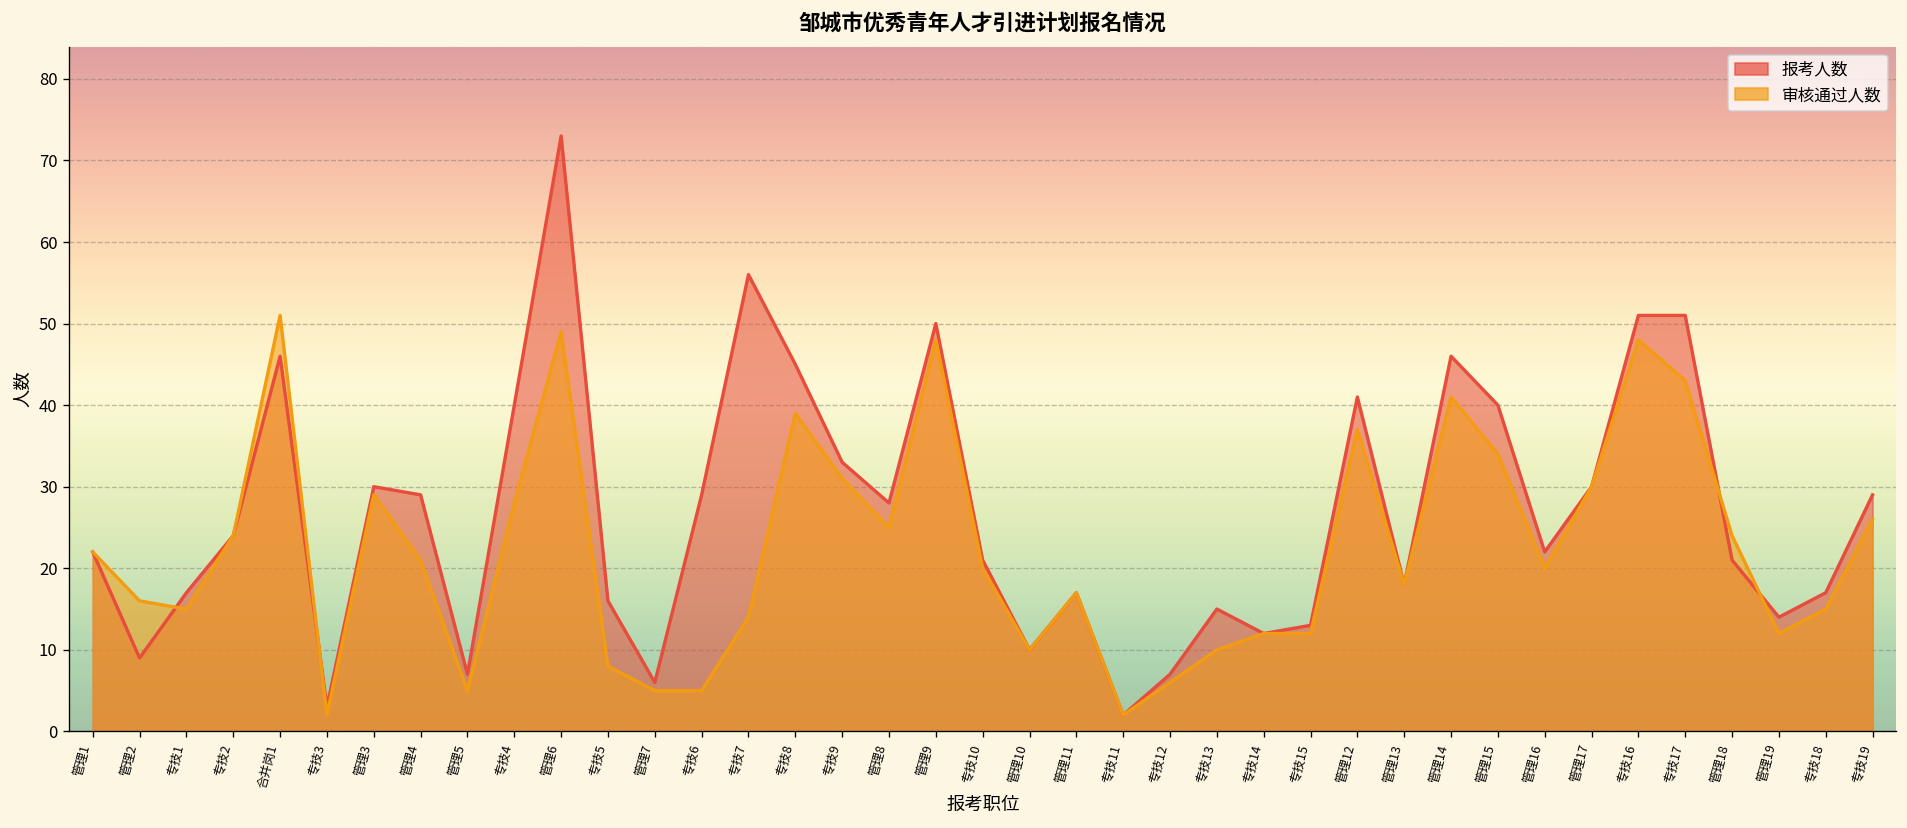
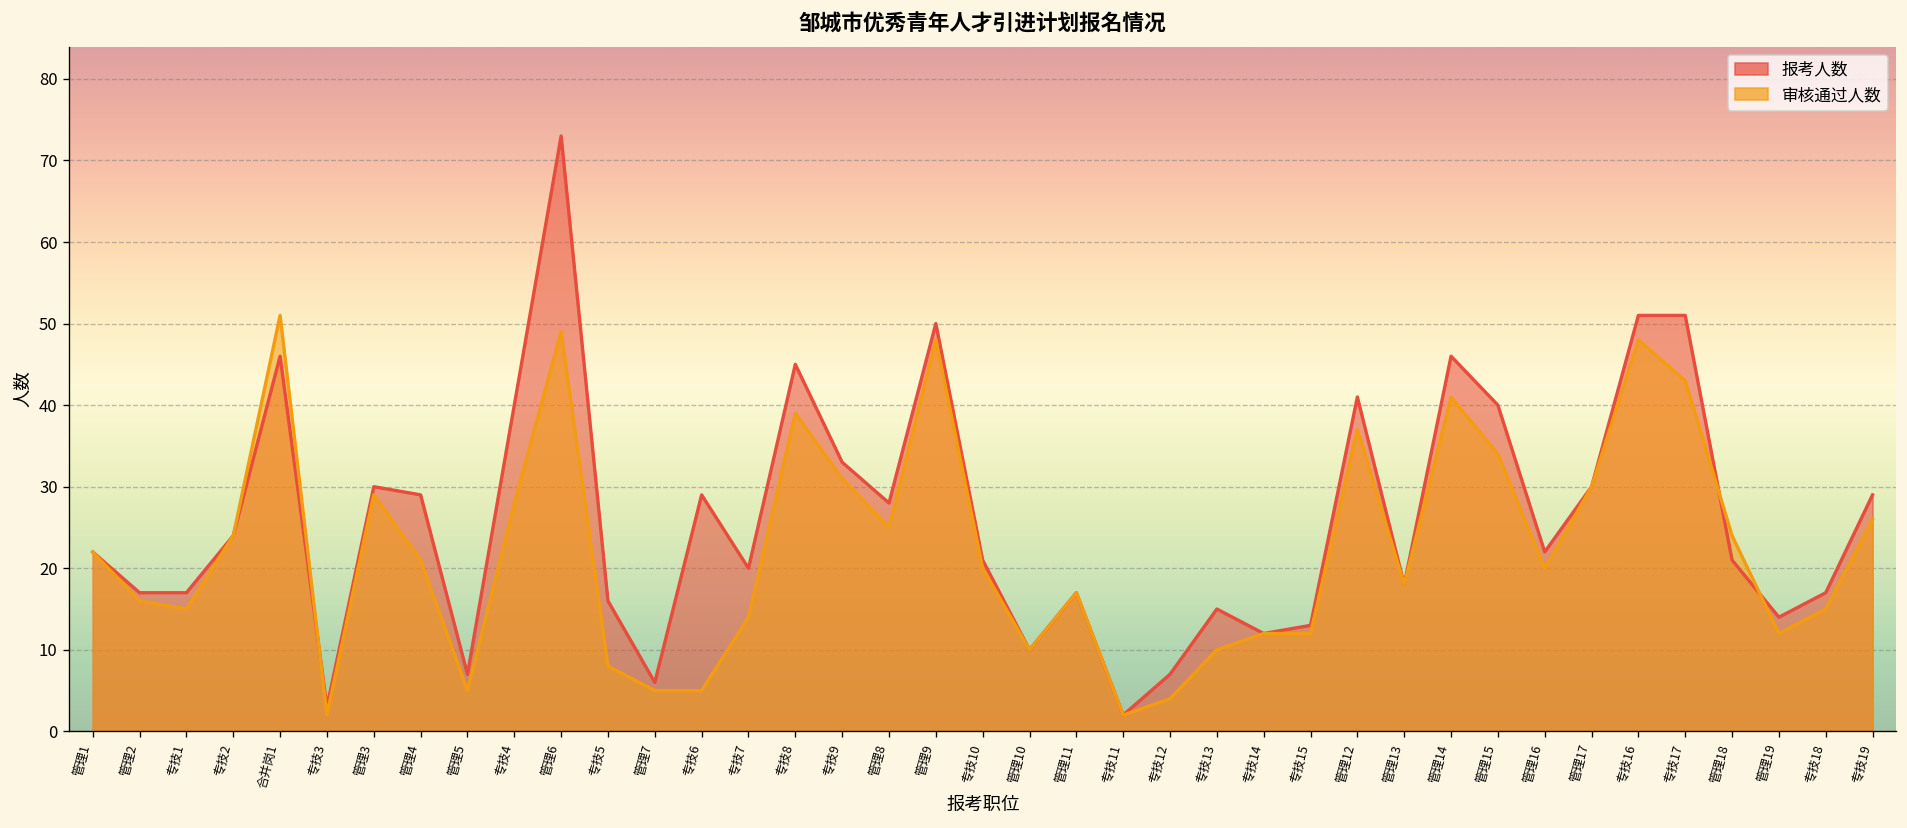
报考人数, 管理2: 9 -> 17
报考人数, 专技7: 56 -> 20
审核通过人数, 专技12: 6 -> 4
